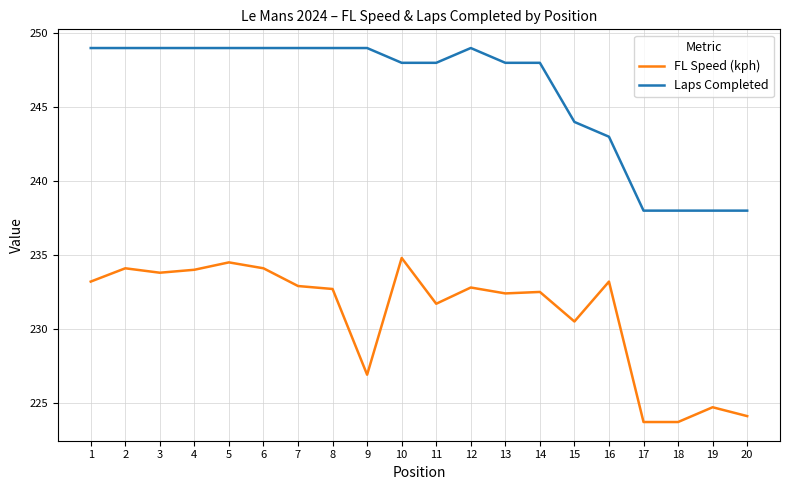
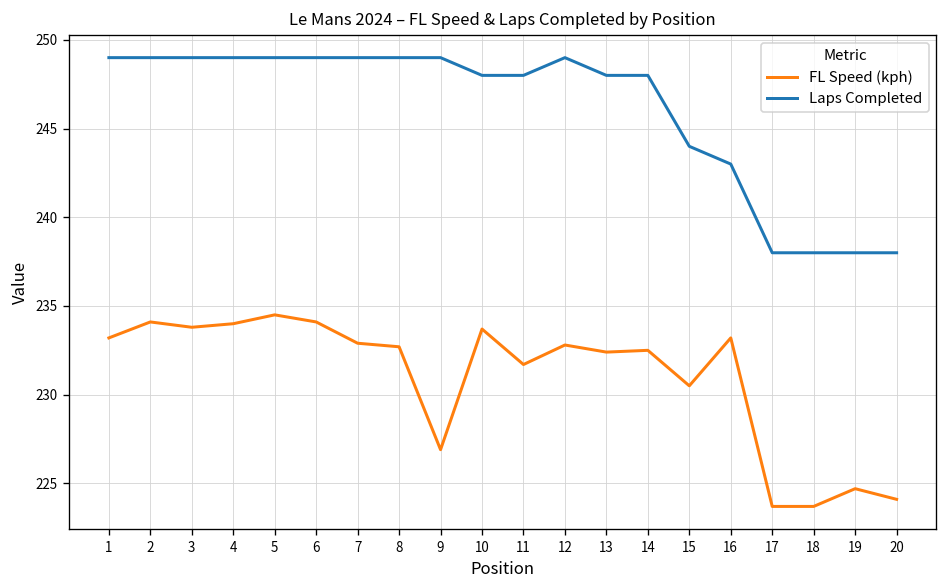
FL Speed (kph), 10: 234.8 -> 233.7
